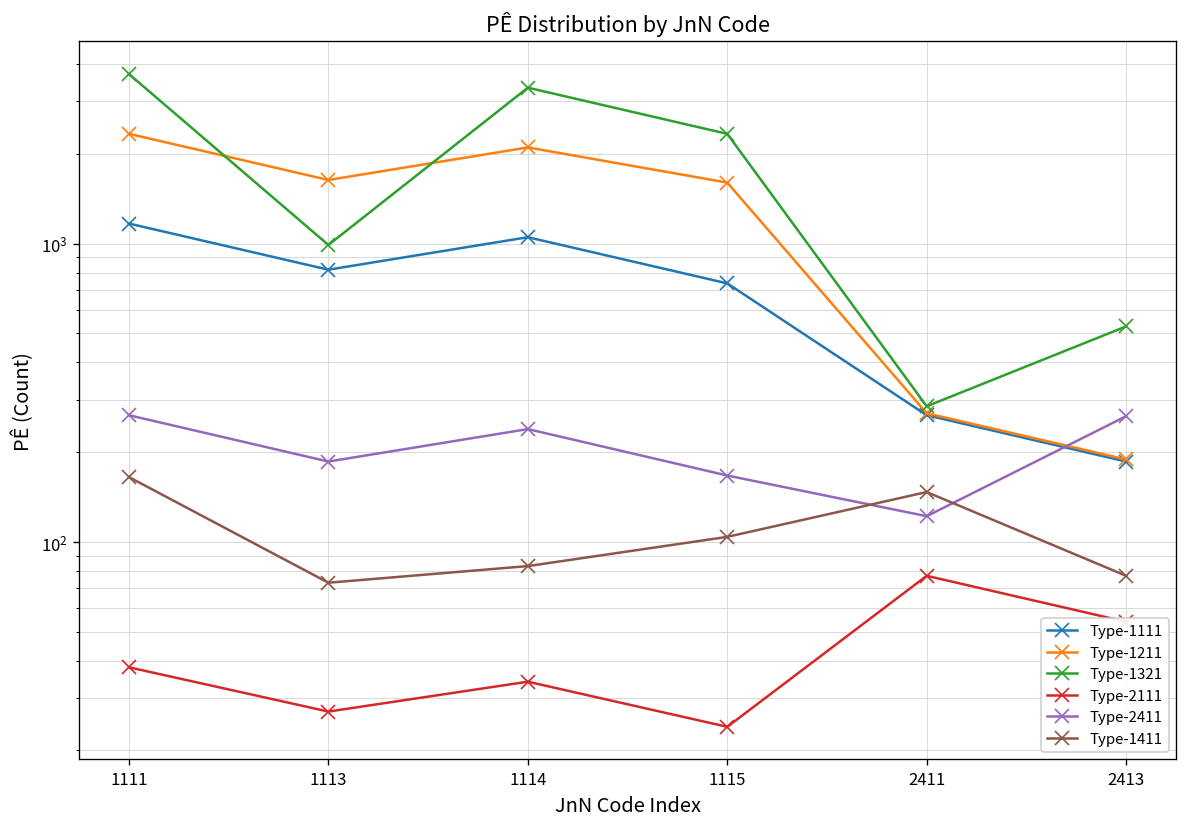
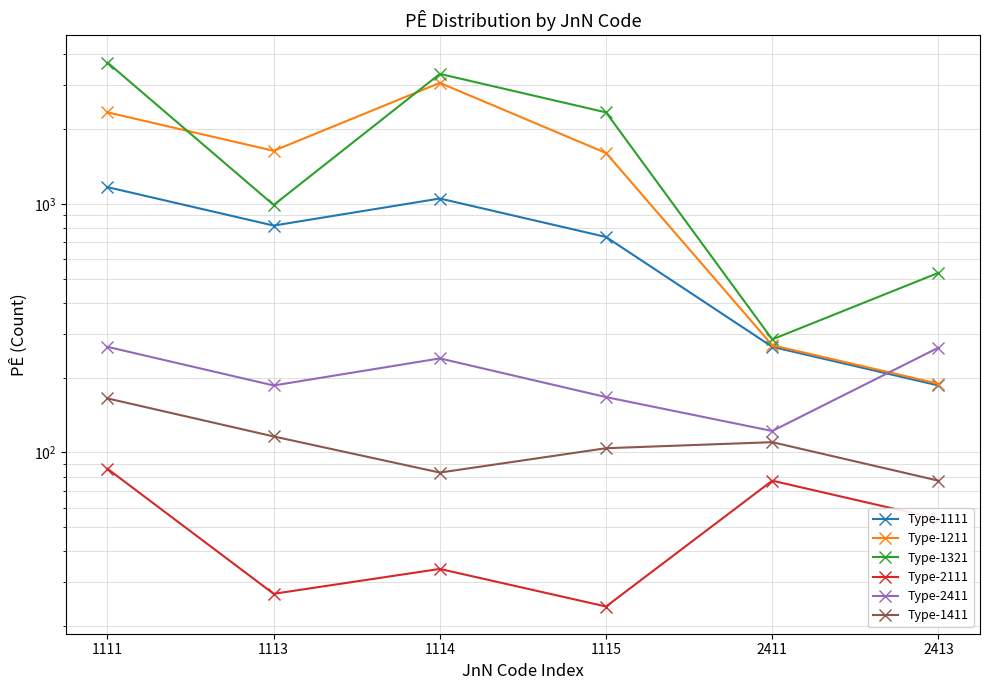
Type-2111, 1111: 38 -> 86
Type-1411, 1113: 73 -> 120
Type-1211, 1114: 2100 -> 3100
Type-1411, 2411: 150 -> 110
